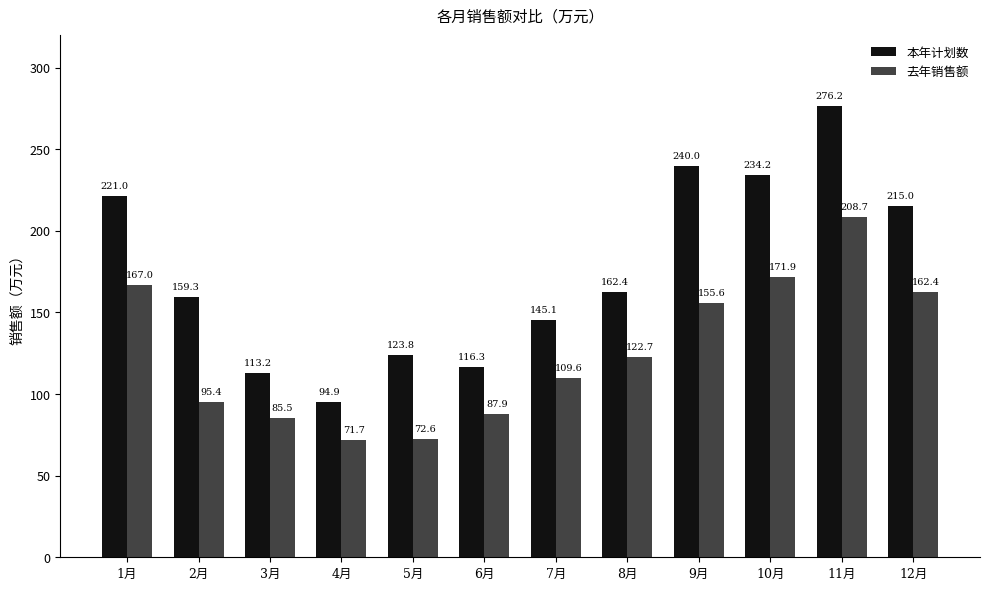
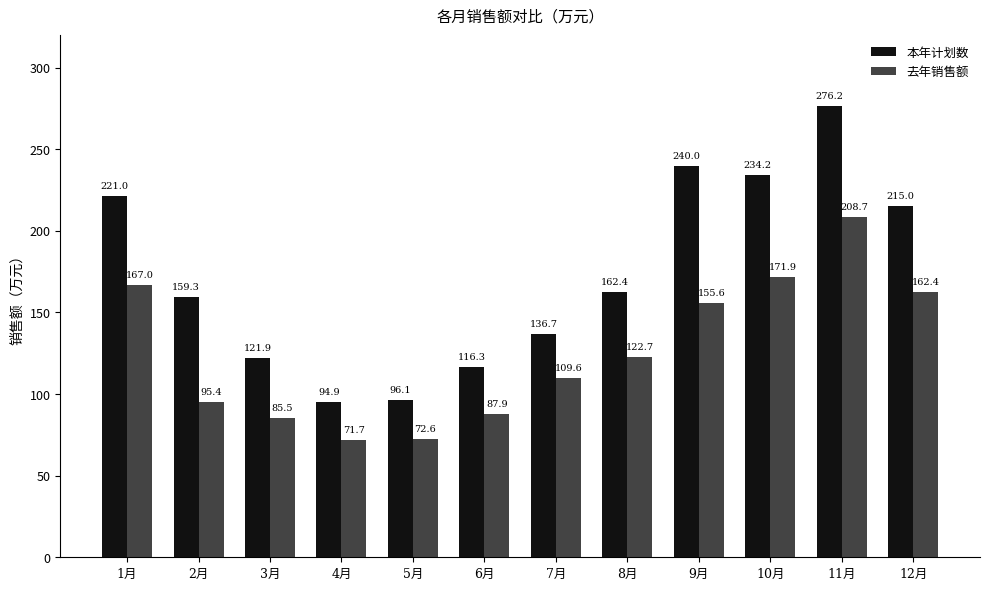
本年计划数, 3月: 113.2 -> 121.9
本年计划数, 5月: 123.8 -> 96.1
本年计划数, 7月: 145.1 -> 136.7
